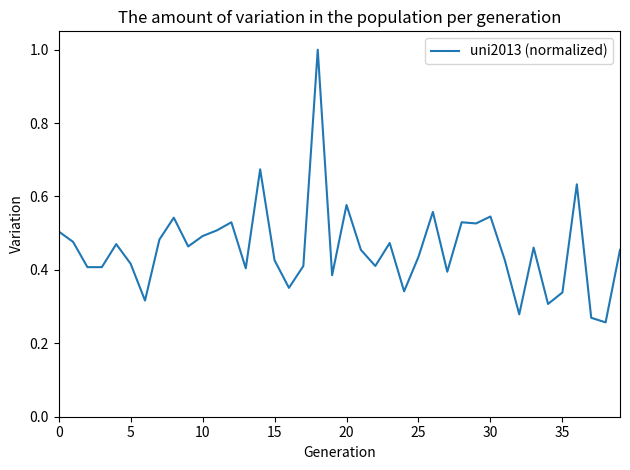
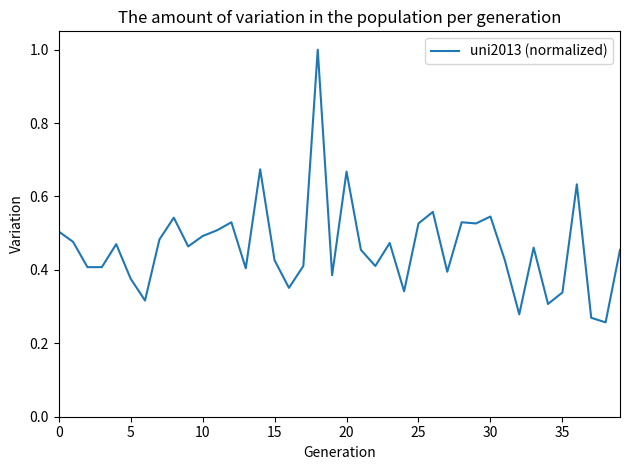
5: 0.42 -> 0.38
20: 0.58 -> 0.67
25: 0.44 -> 0.53
